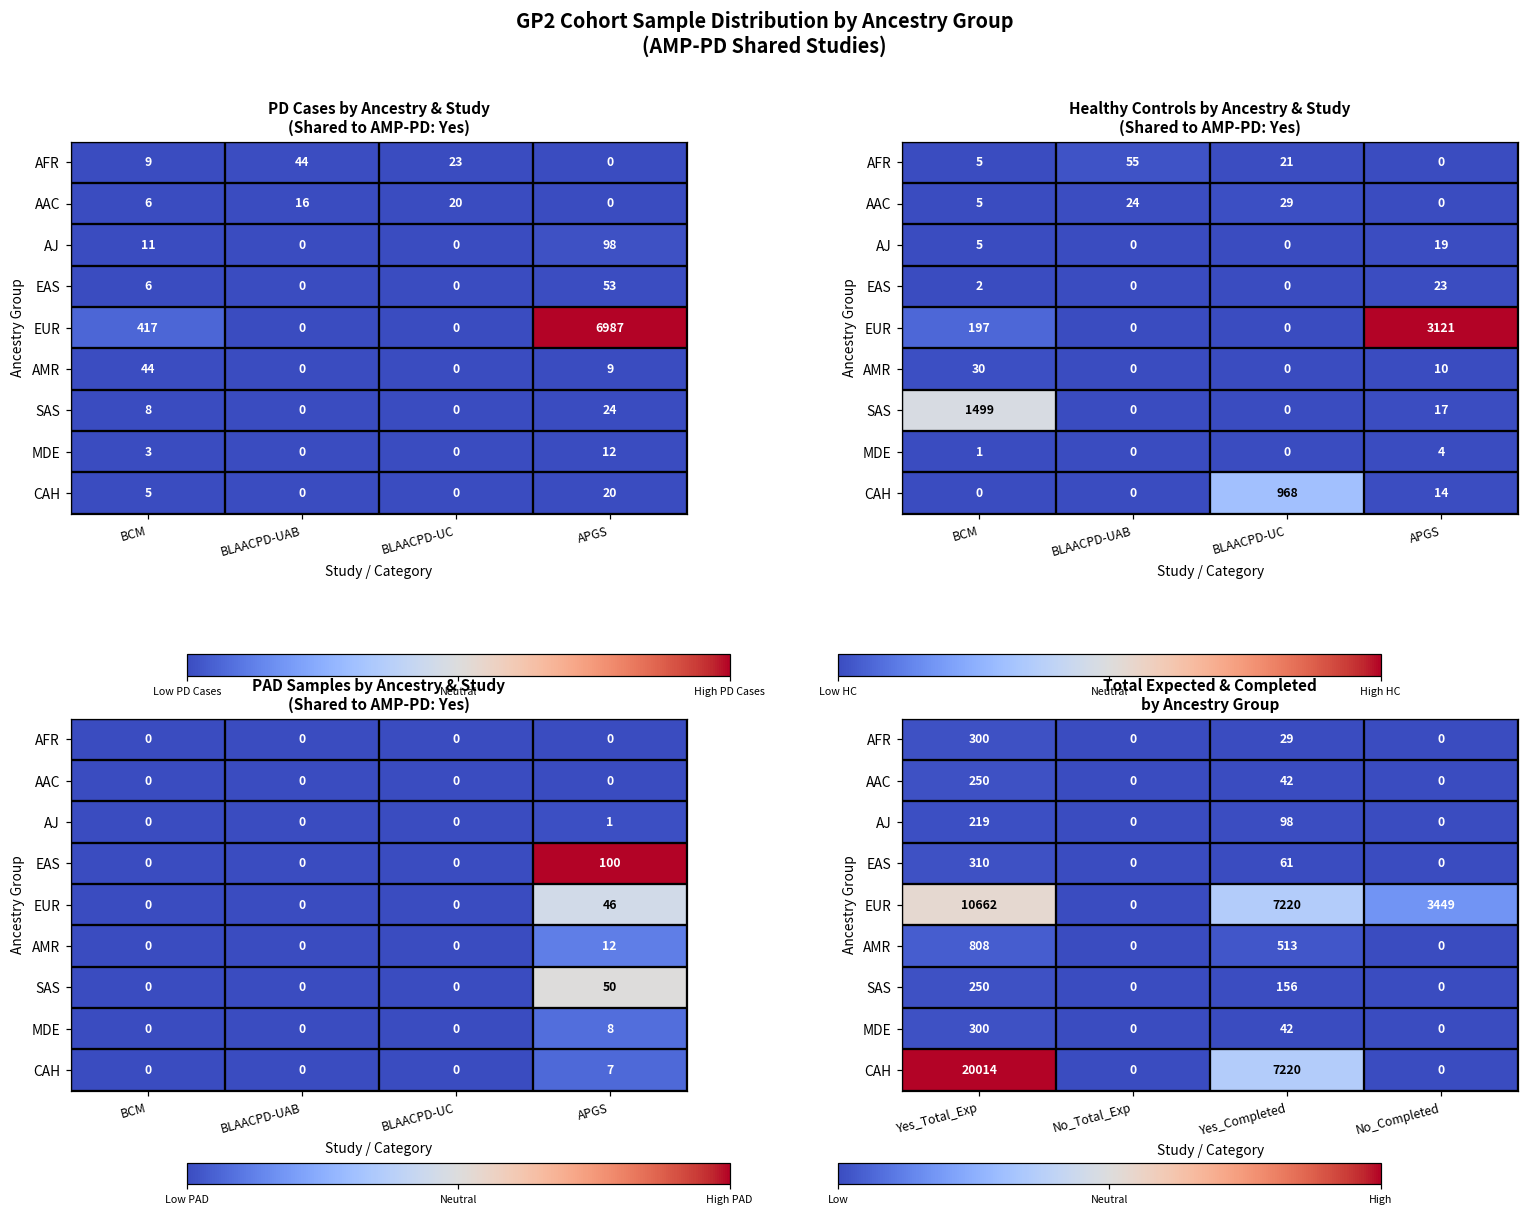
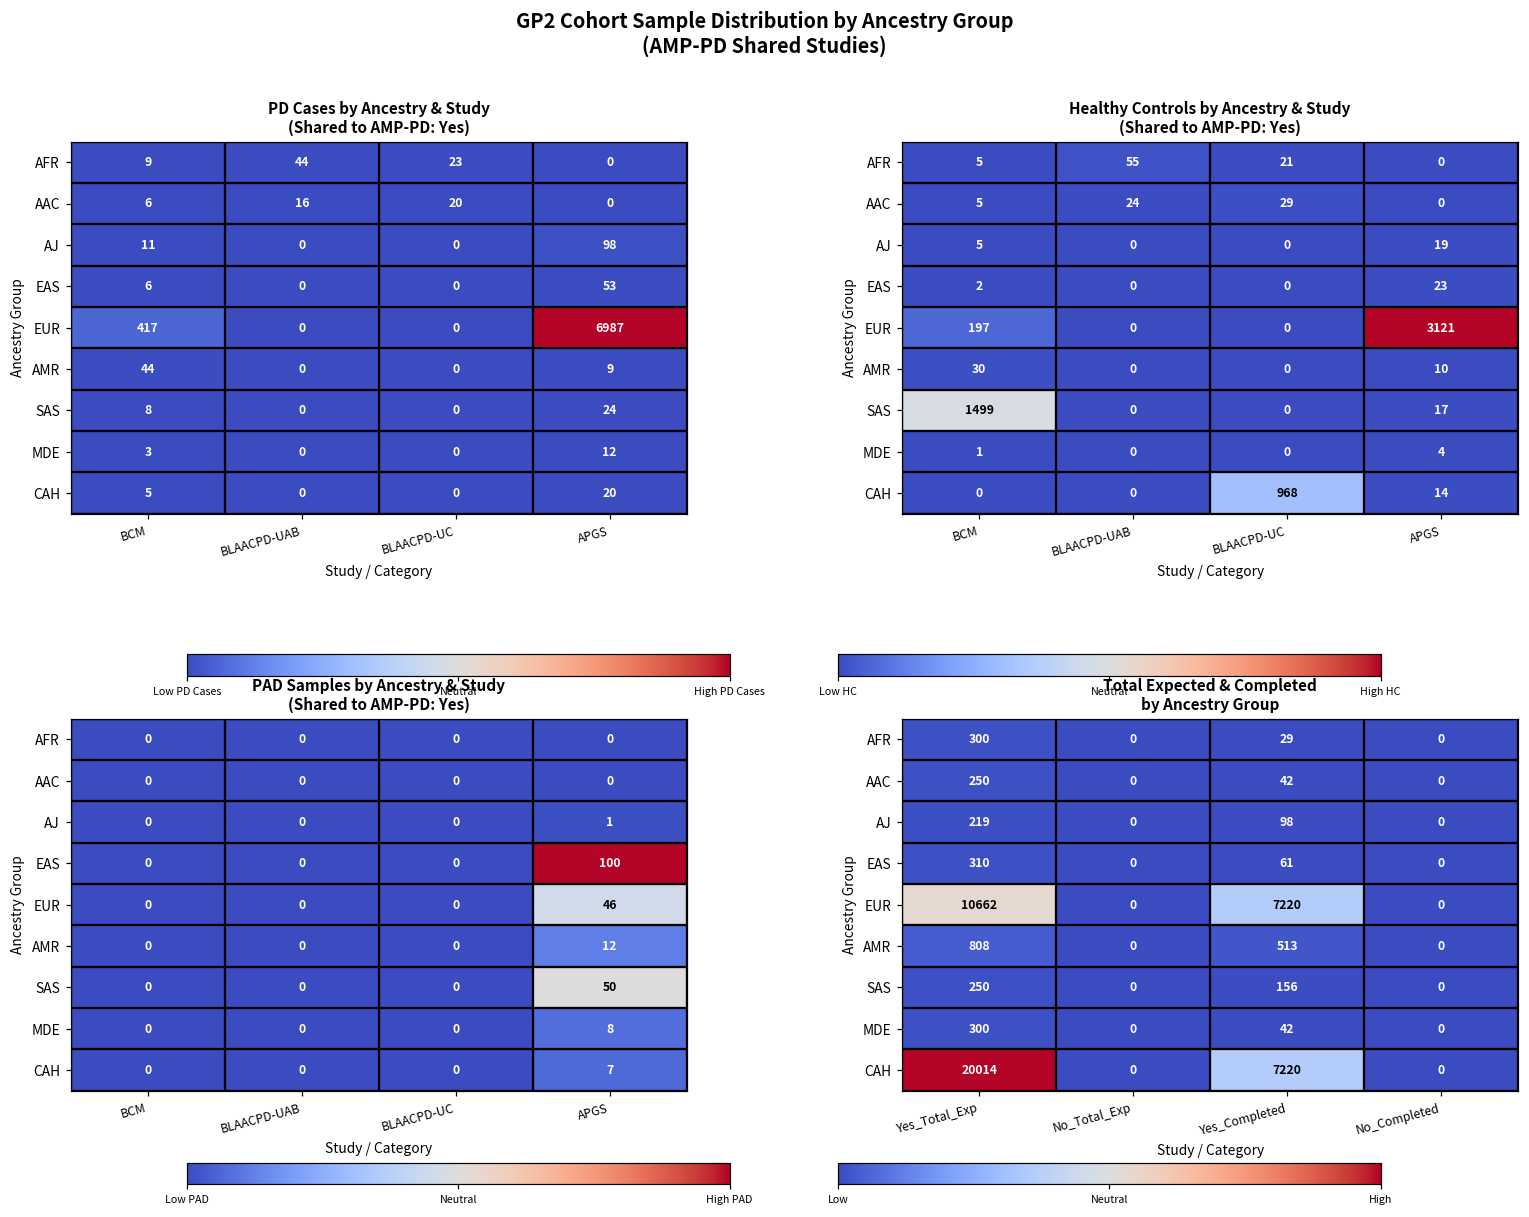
Total Expected & Completed by Ancestry Group, EUR, No_Completed: 3449 -> 0
